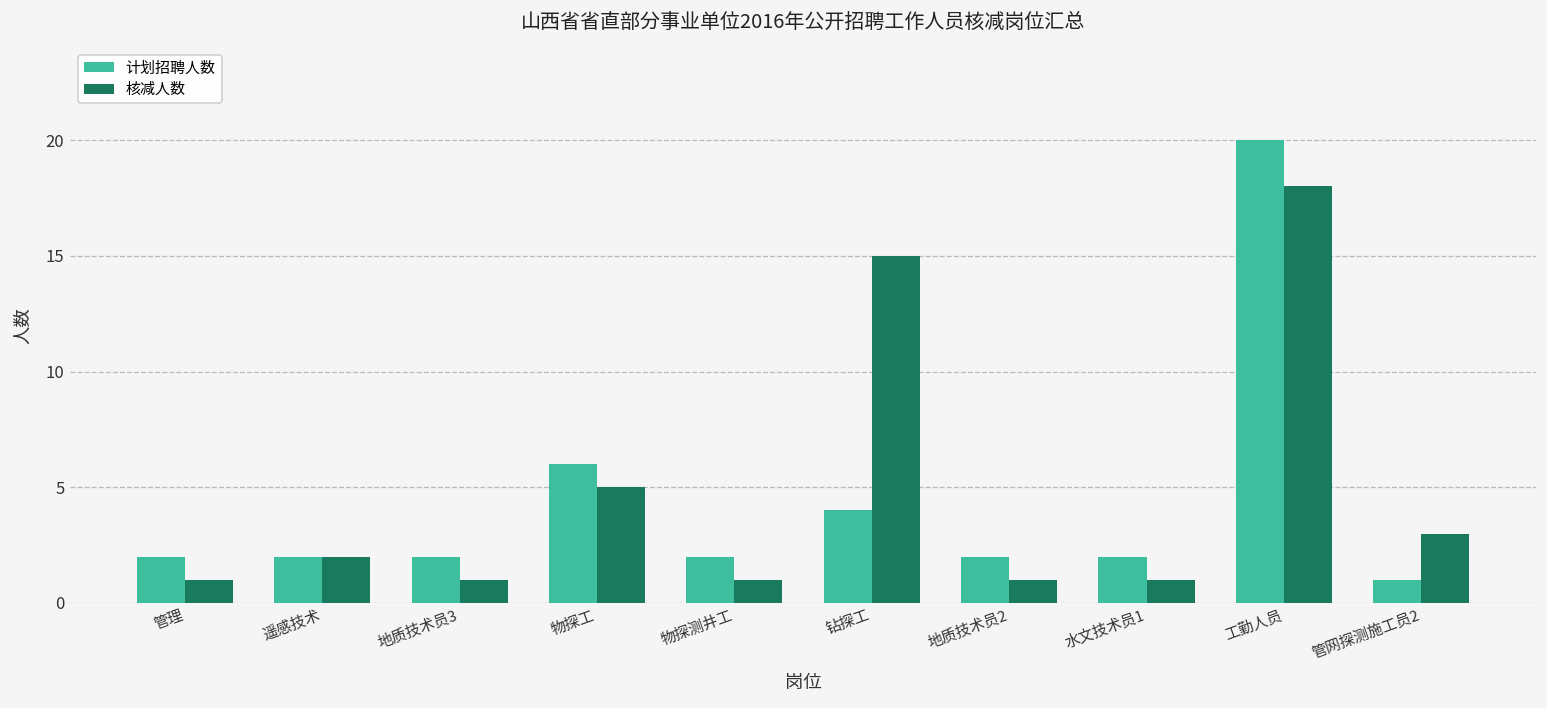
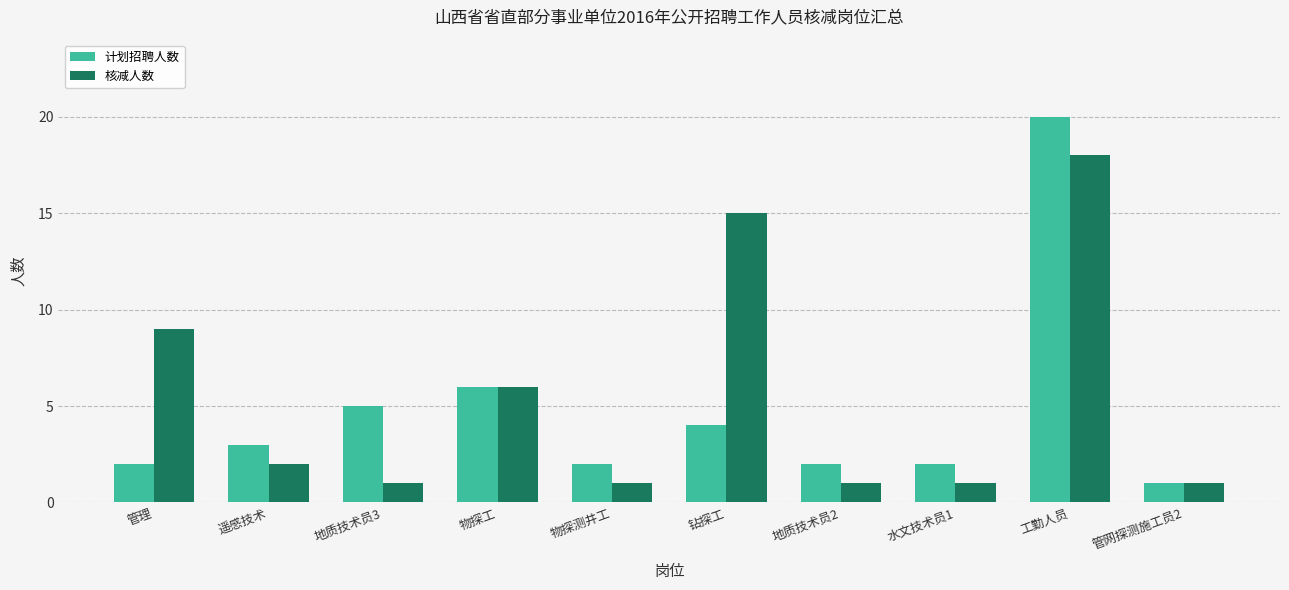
核减人数, 管理: 1 -> 9
计划招聘人数, 遥感技术: 2 -> 3
计划招聘人数, 地质技术员3: 2 -> 5
核减人数, 物探工: 5 -> 6
核减人数, 管网探测施工员2: 3 -> 1
